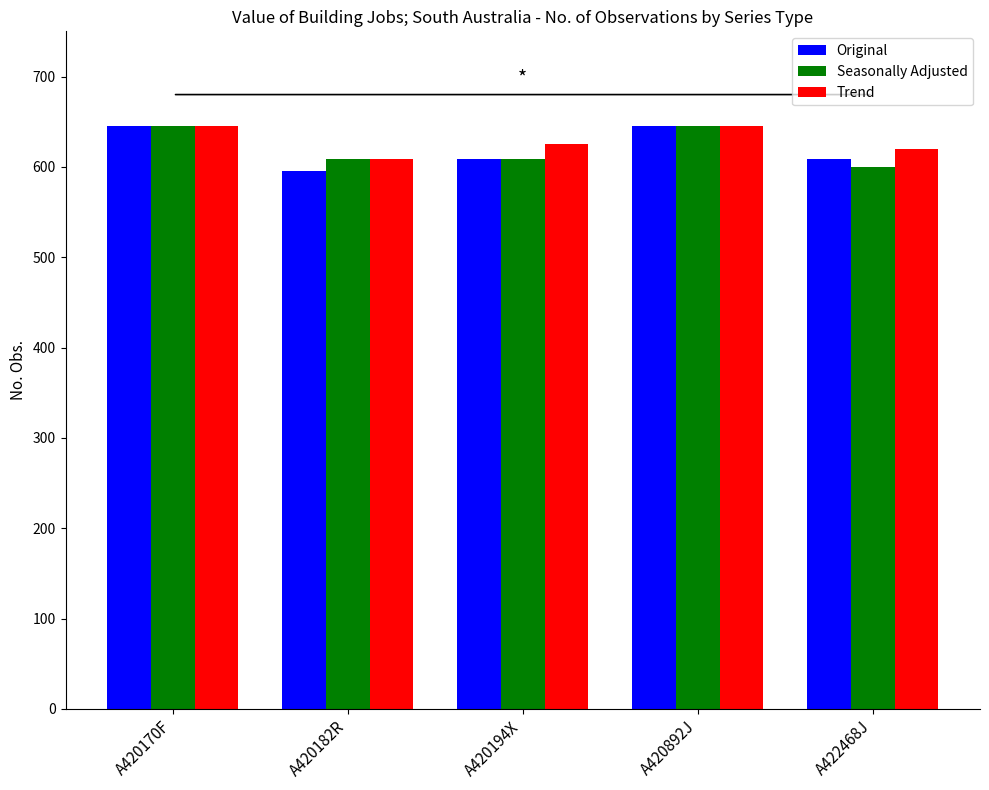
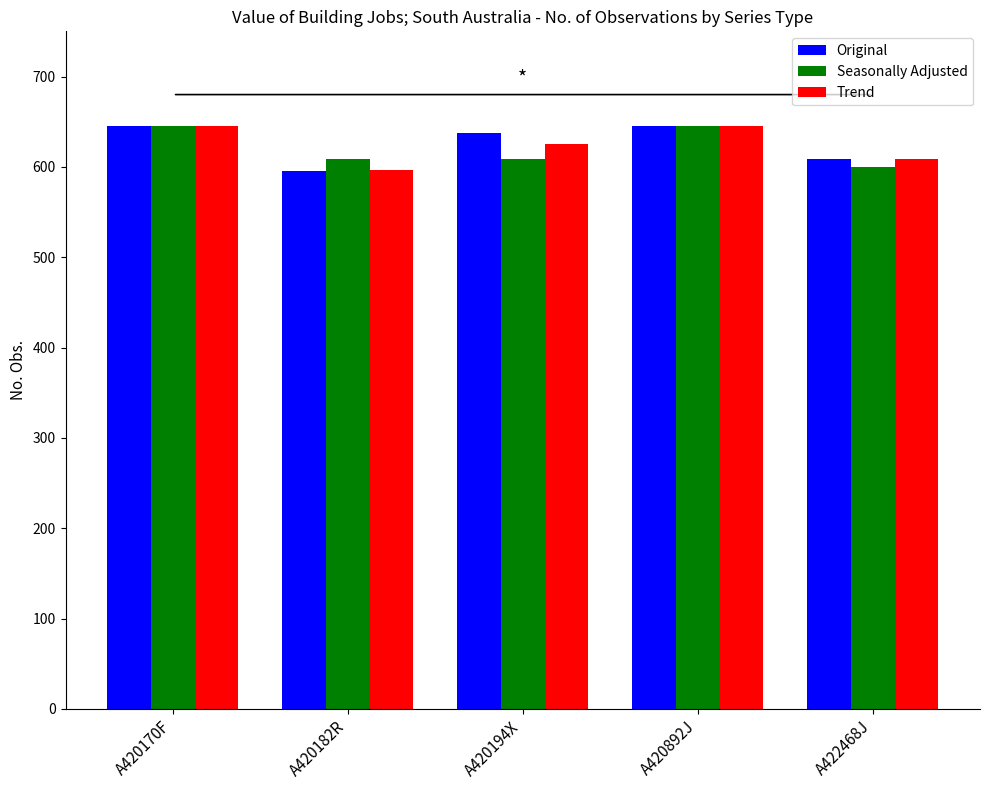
Trend, A420182R: 610 -> 600
Original, A420194X: 610 -> 640
Trend, A422468J: 620 -> 610
